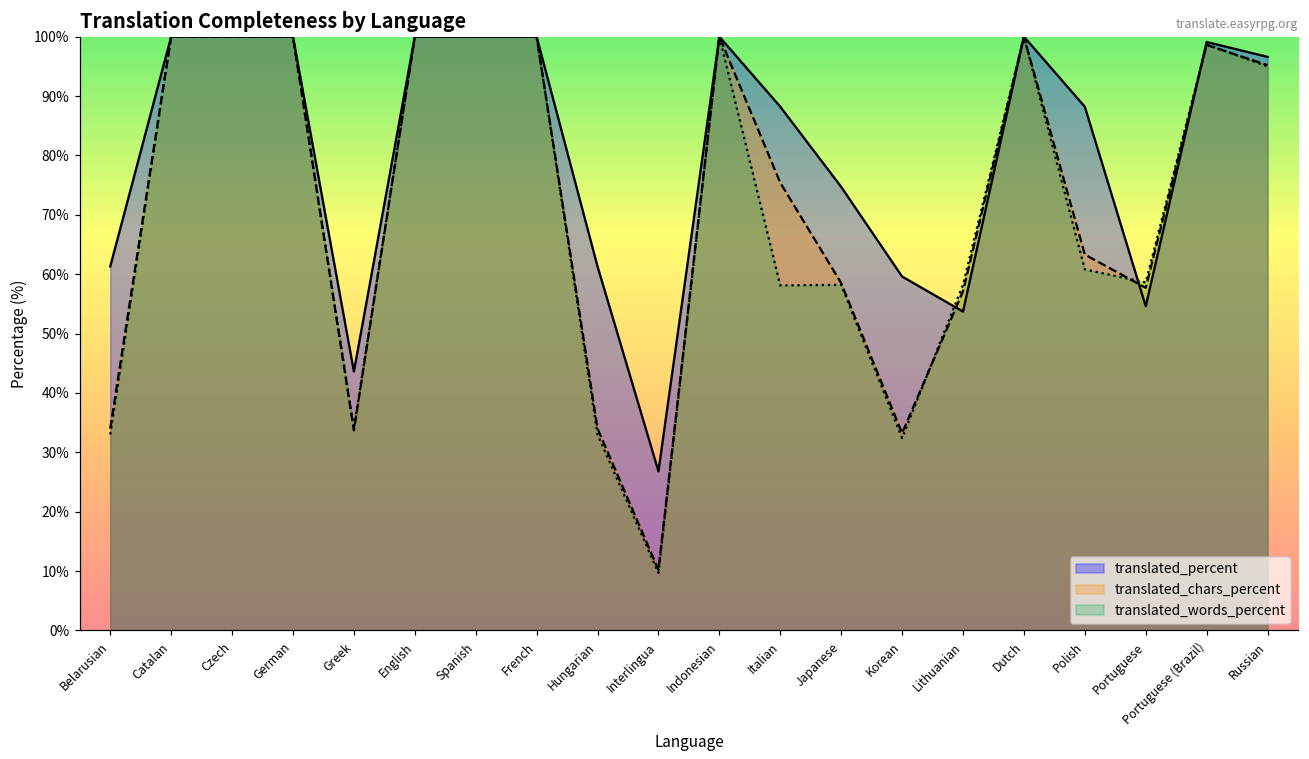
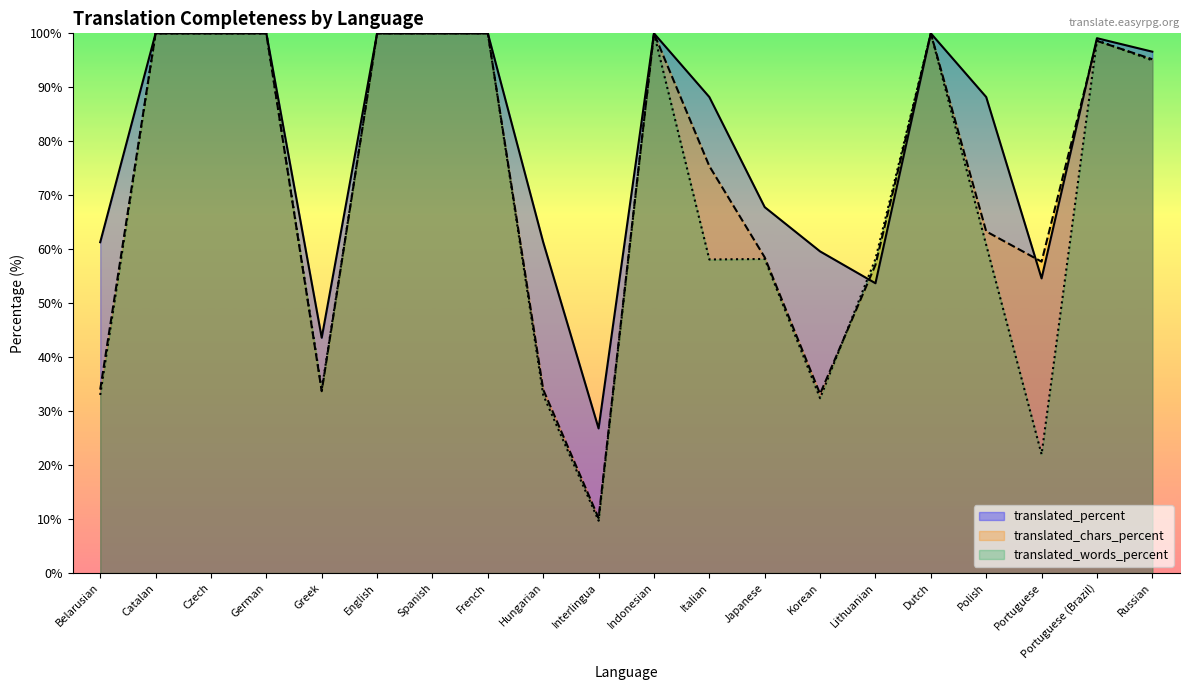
translated_percent, Japanese: 75% -> 68%
translated_words_percent, Portuguese: 59% -> 22%
